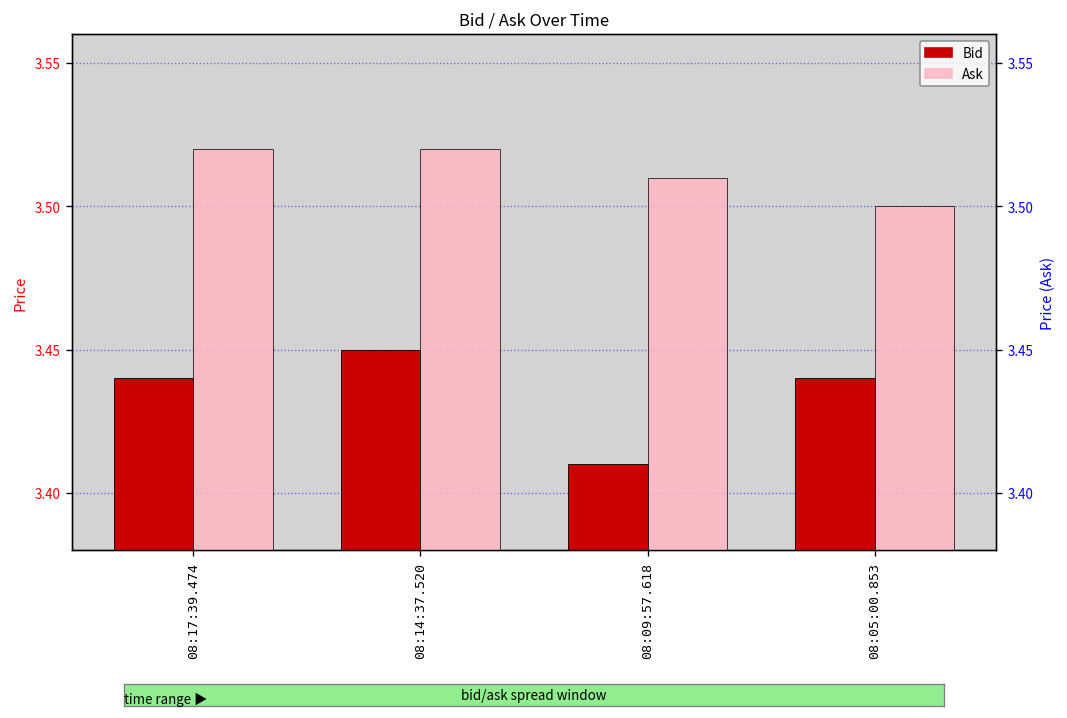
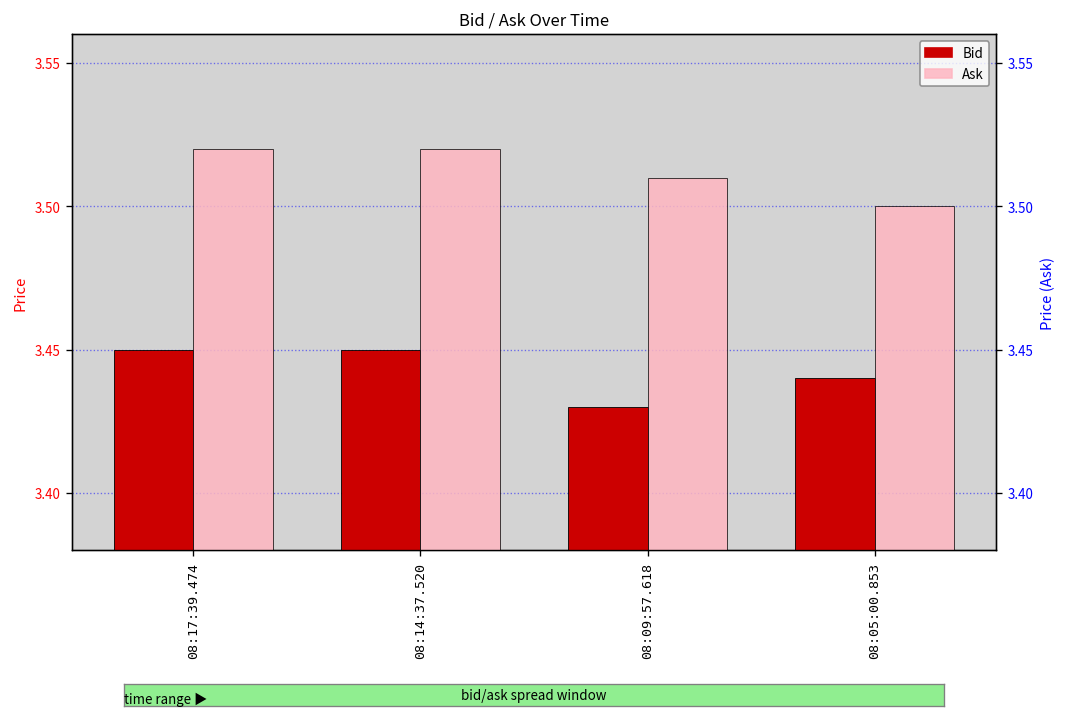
Bid, 08:17:39.474: 3.44 -> 3.45
Bid, 08:09:57.618: 3.41 -> 3.43
